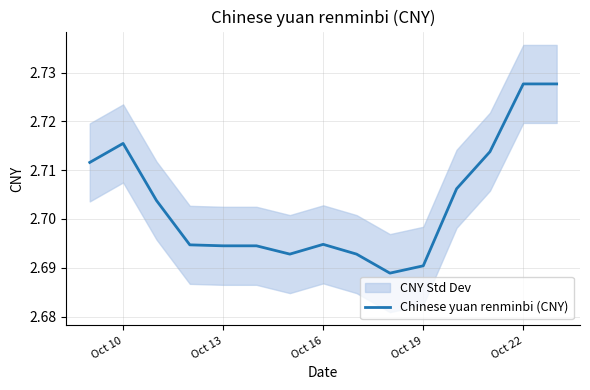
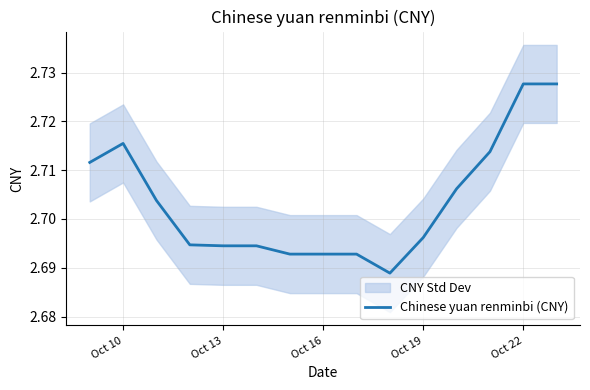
Chinese yuan renminbi (CNY), Oct 16: 2.695 -> 2.693
Chinese yuan renminbi (CNY), Oct 19: 2.690 -> 2.696
